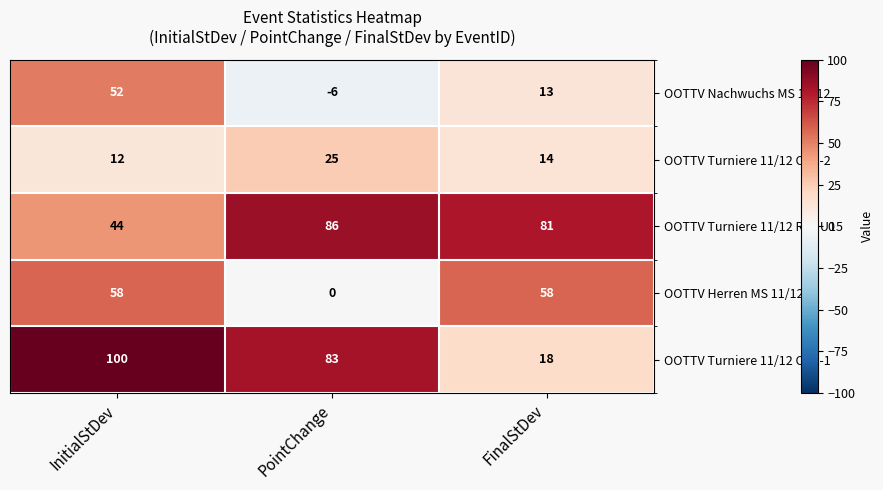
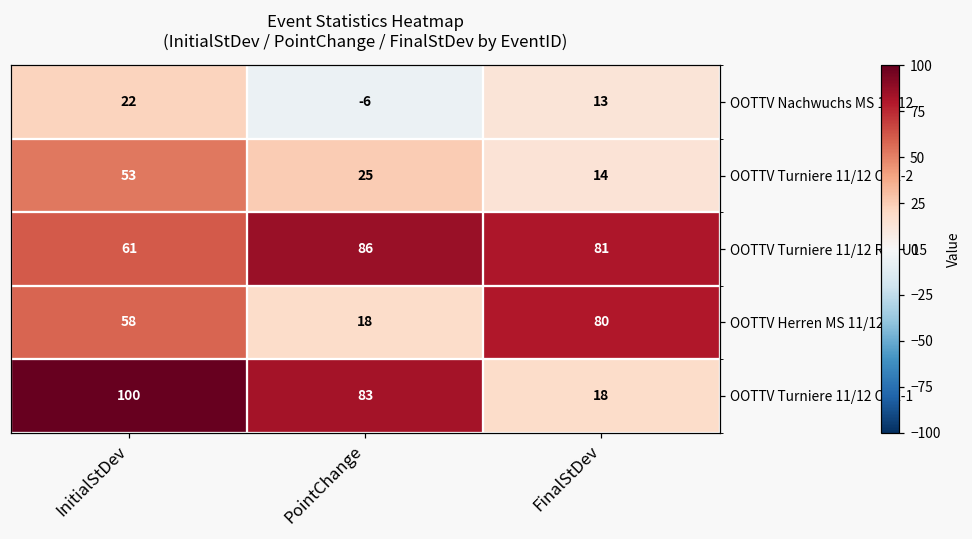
OOTTV Nachwuchs MS 11/12, InitialStDev: 52 -> 22
OOTTV Turniere 11/12 OTX-2, InitialStDev: 12 -> 53
OOTTV Turniere 11/12 RL2 U15, InitialStDev: 44 -> 61
OOTTV Herren MS 11/12, PointChange: 0 -> 18
OOTTV Herren MS 11/12, FinalStDev: 58 -> 80
